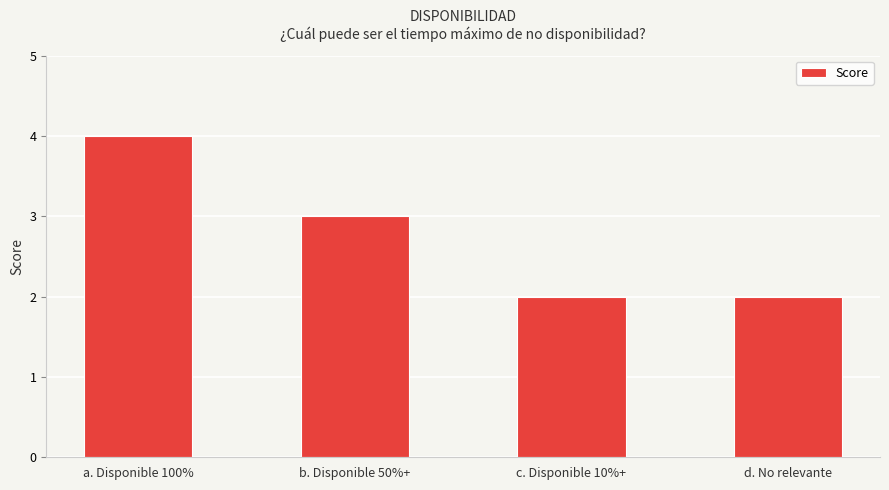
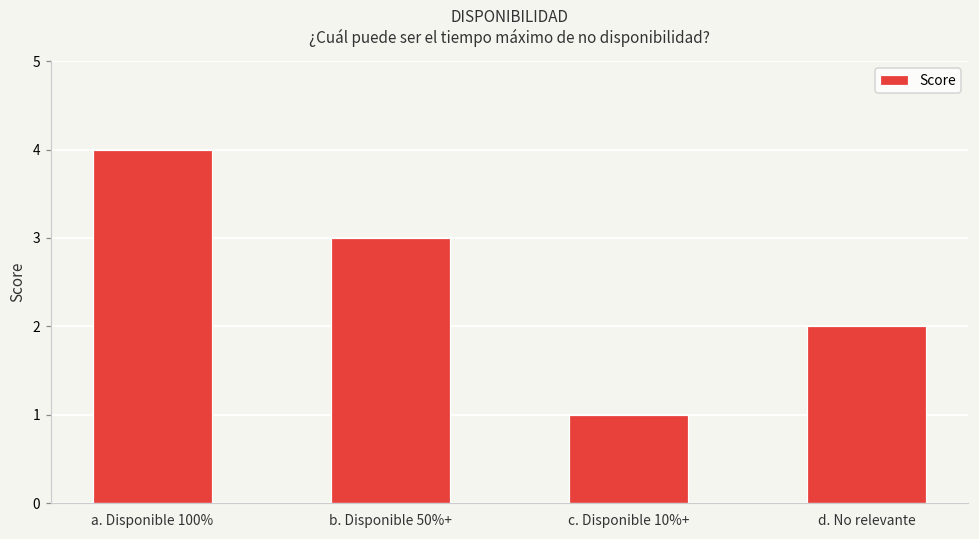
c. Disponible 10%+: 2 -> 1
